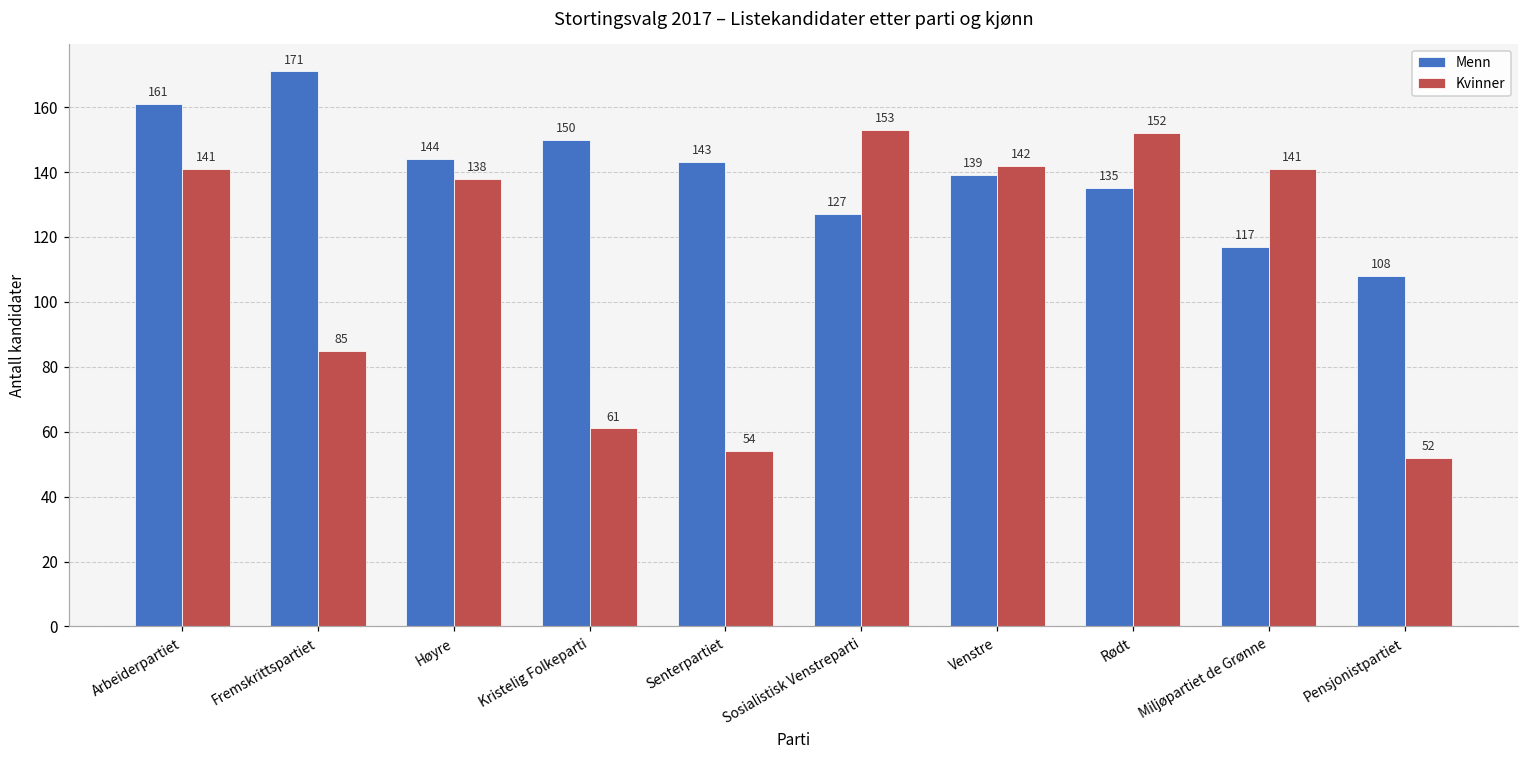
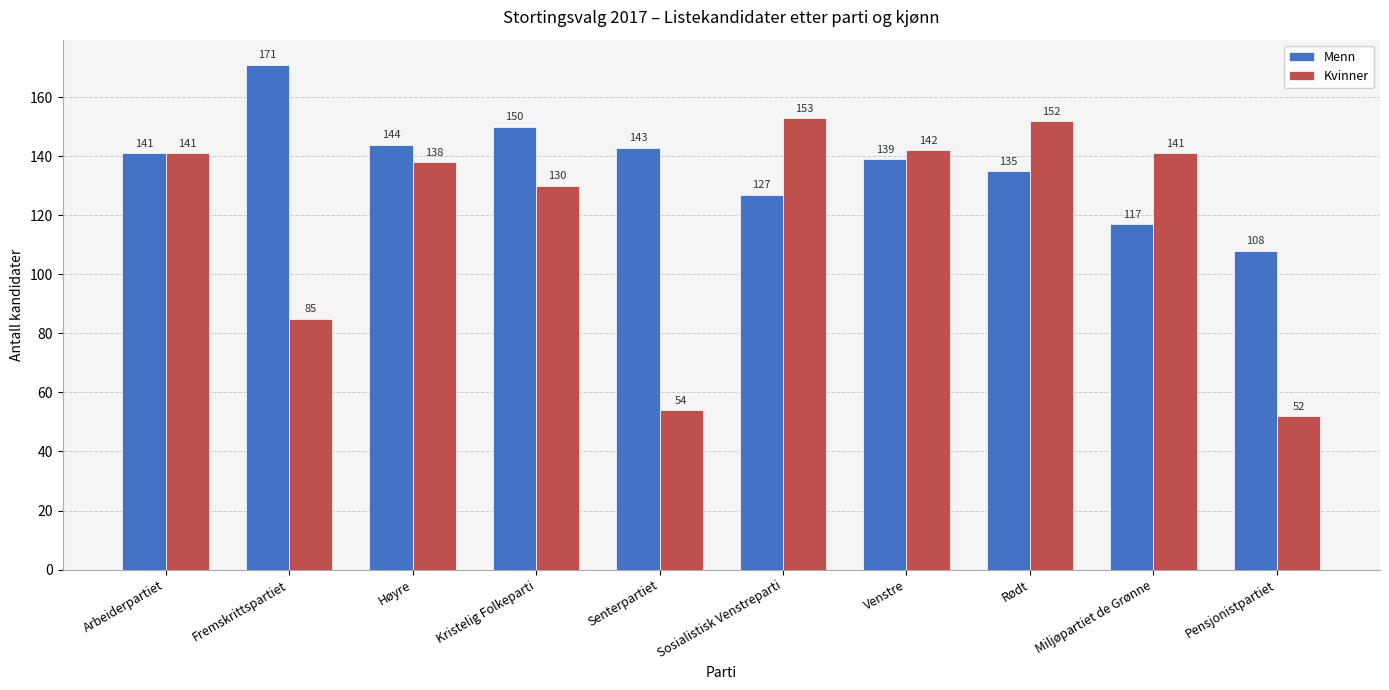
Menn, Arbeiderpartiet: 161 -> 141
Kvinner, Kristelig Folkeparti: 61 -> 130
